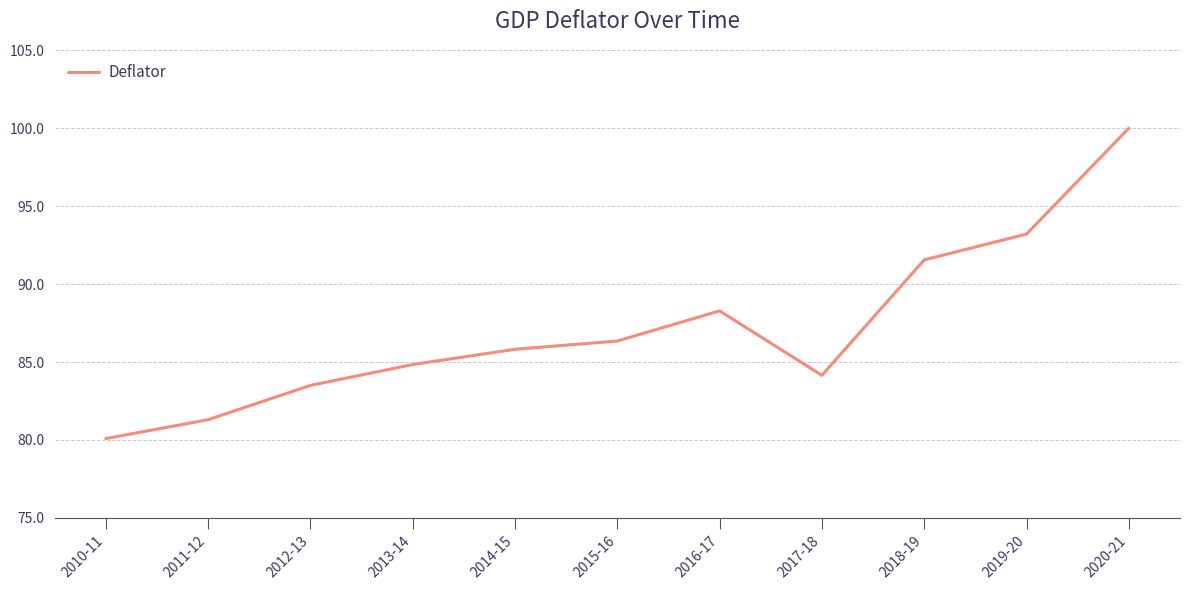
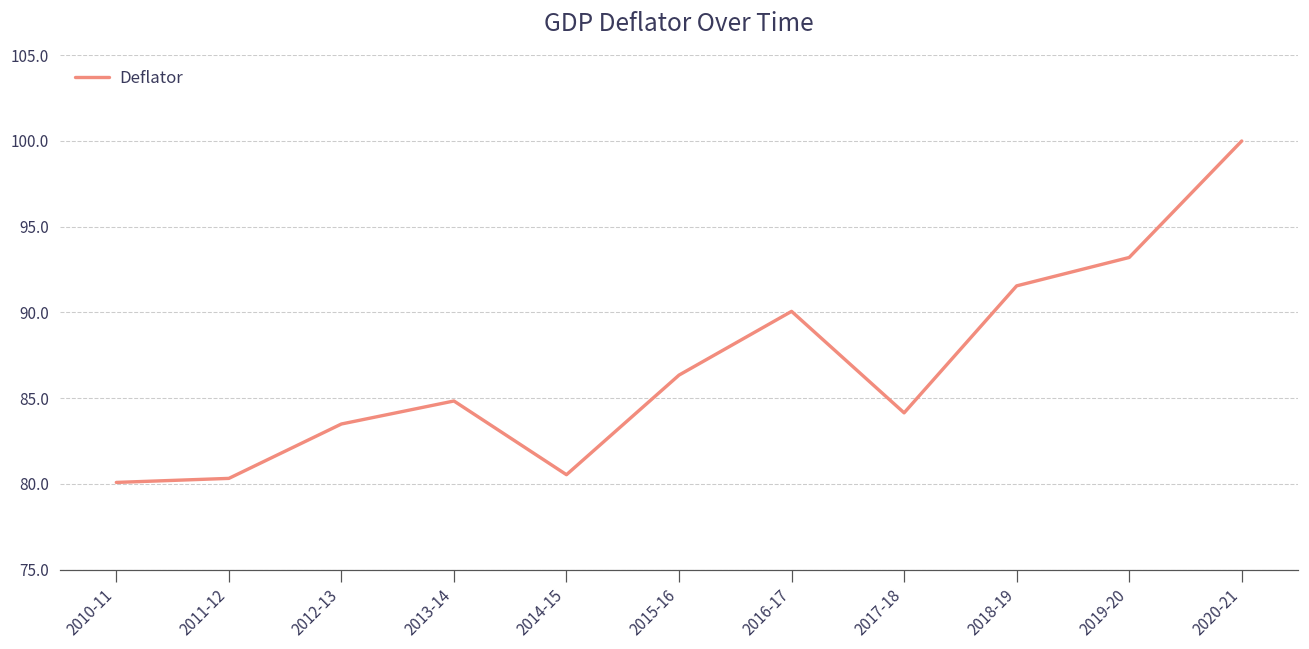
2011-12: 81.3 -> 80.3
2014-15: 85.8 -> 80.5
2016-17: 88.3 -> 90.1
